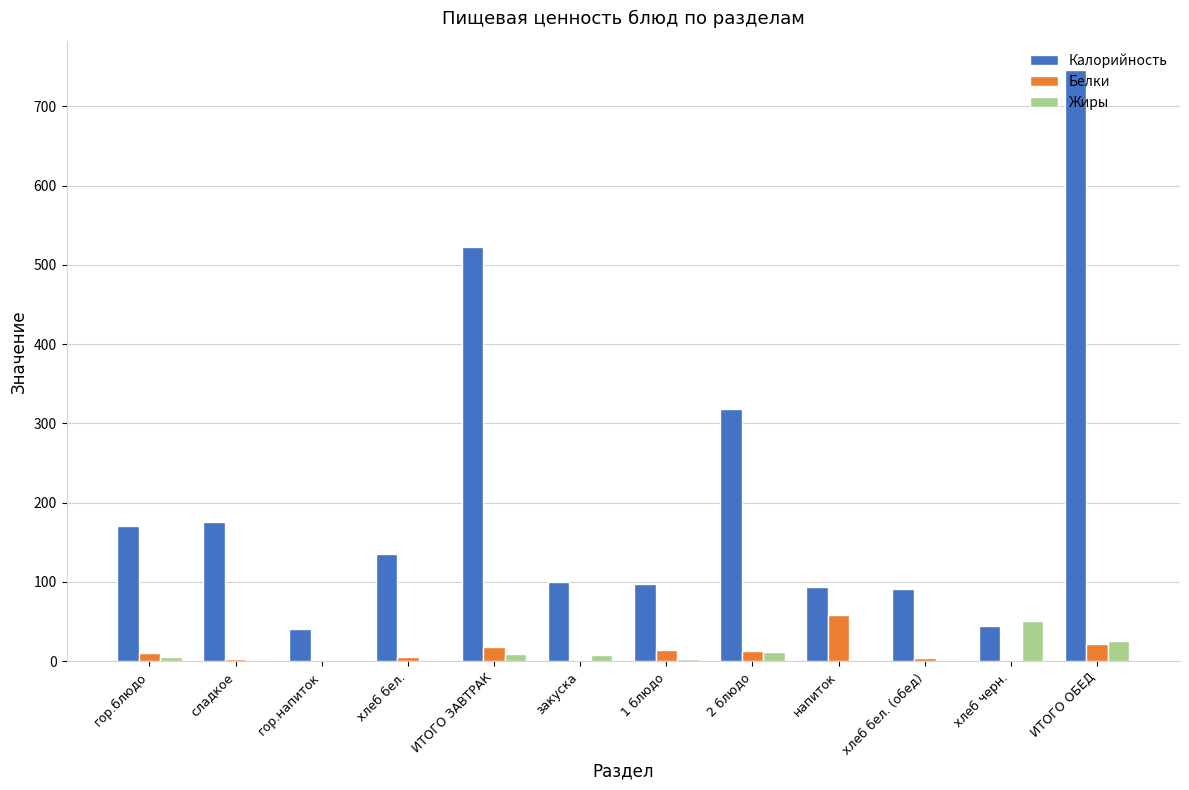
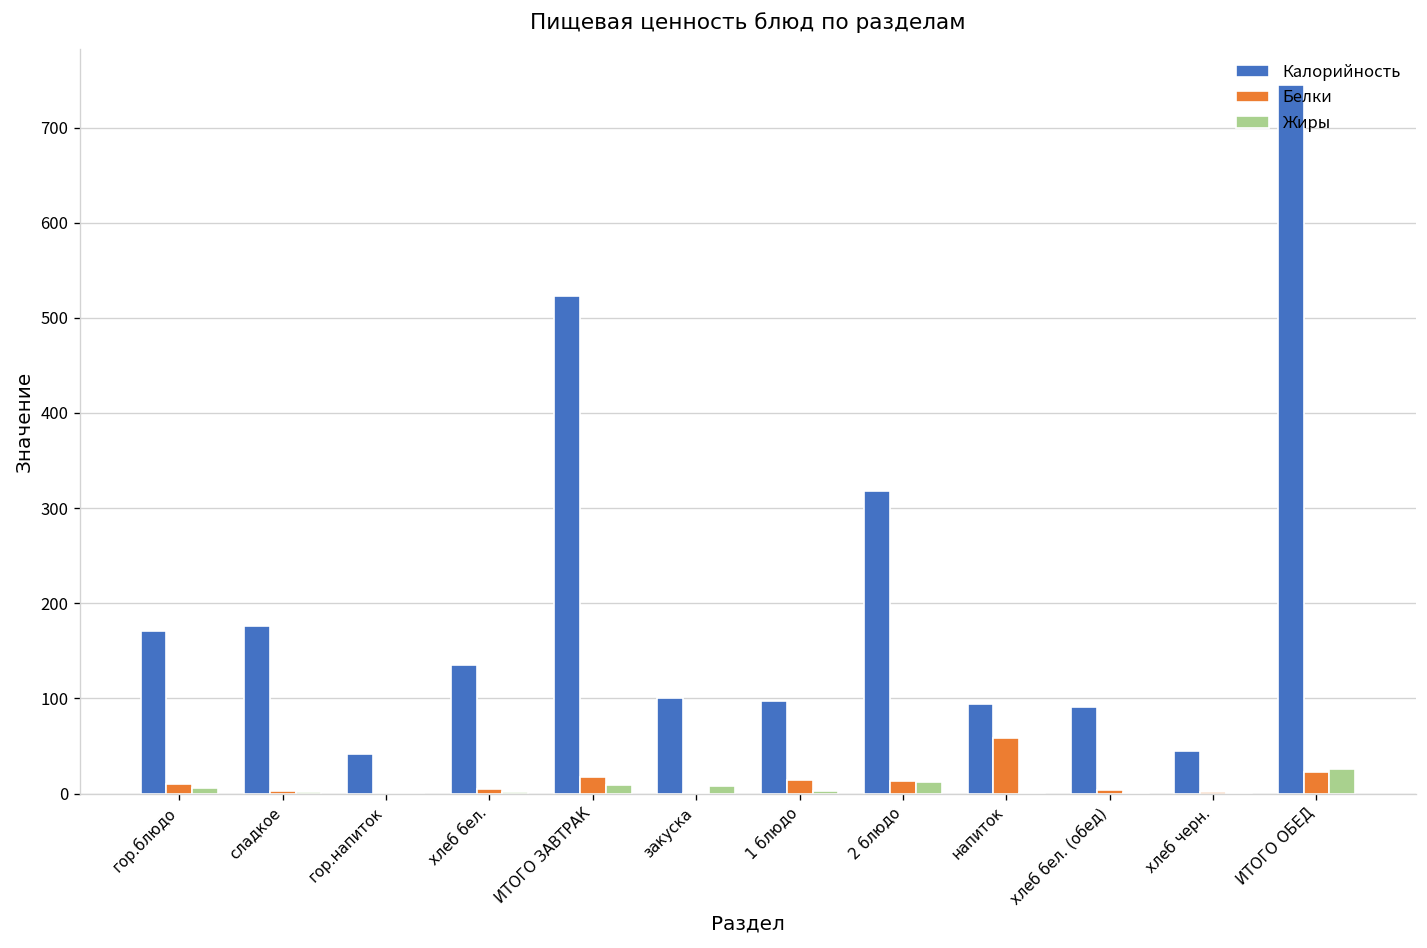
Жиры, хлеб черн.: 50 -> 0
